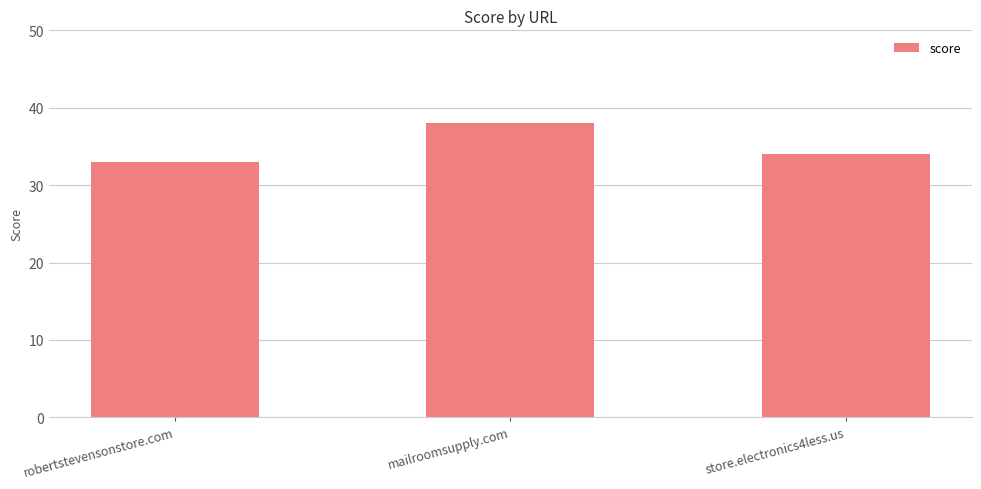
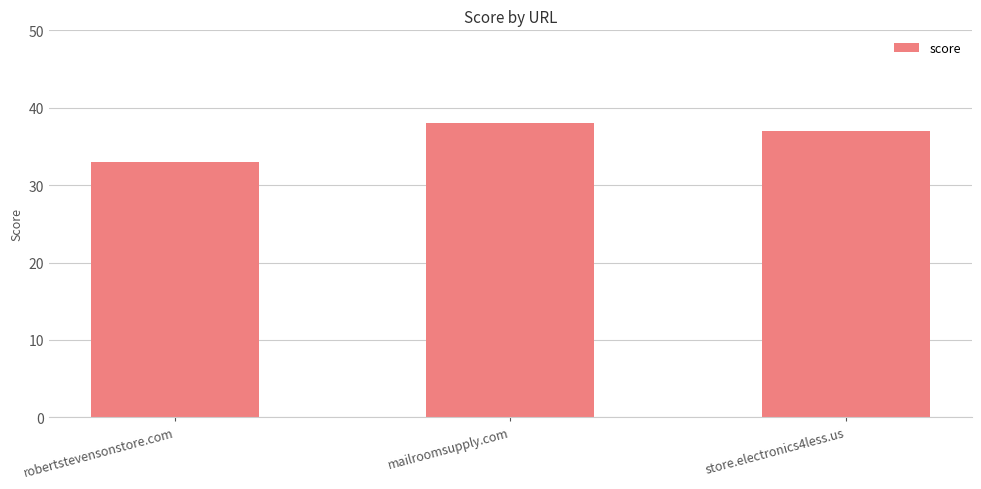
store.electronics4less.us: 34 -> 37
